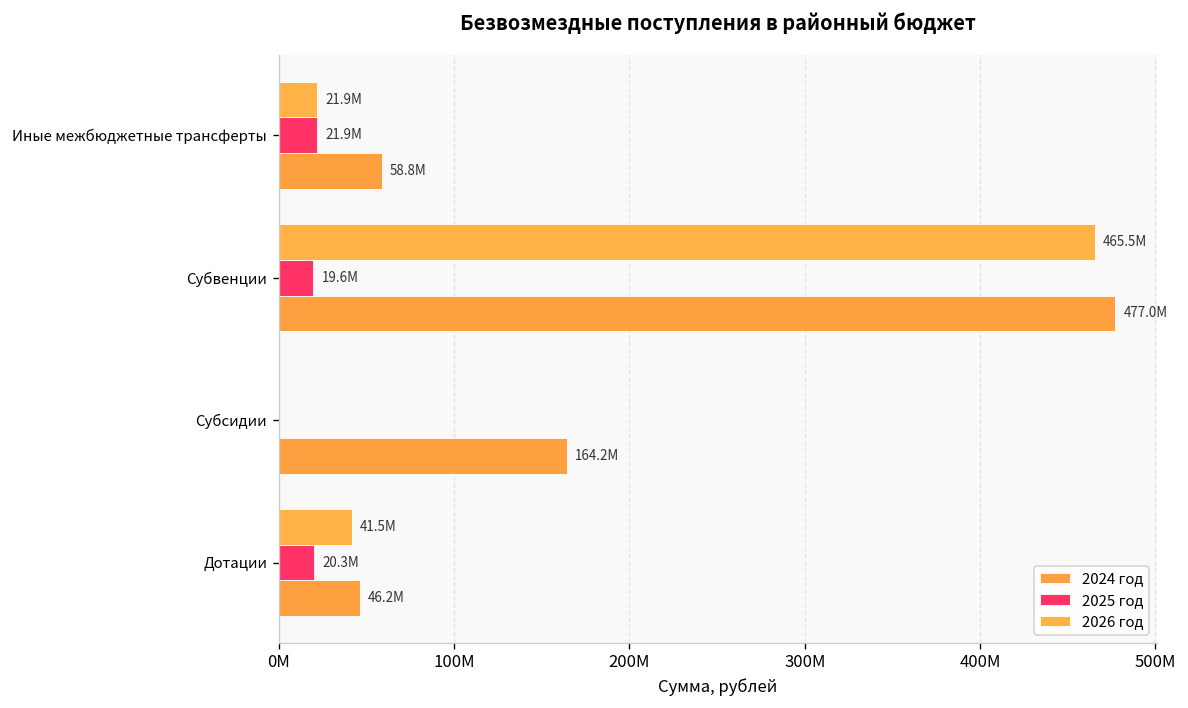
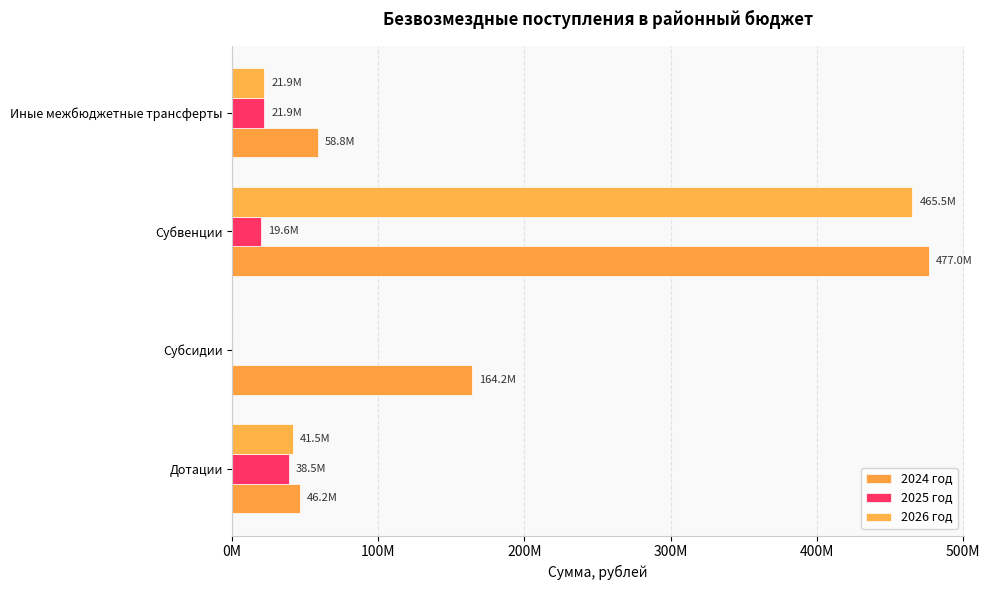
2025 год, Дотации: 20.3M -> 38.5M
